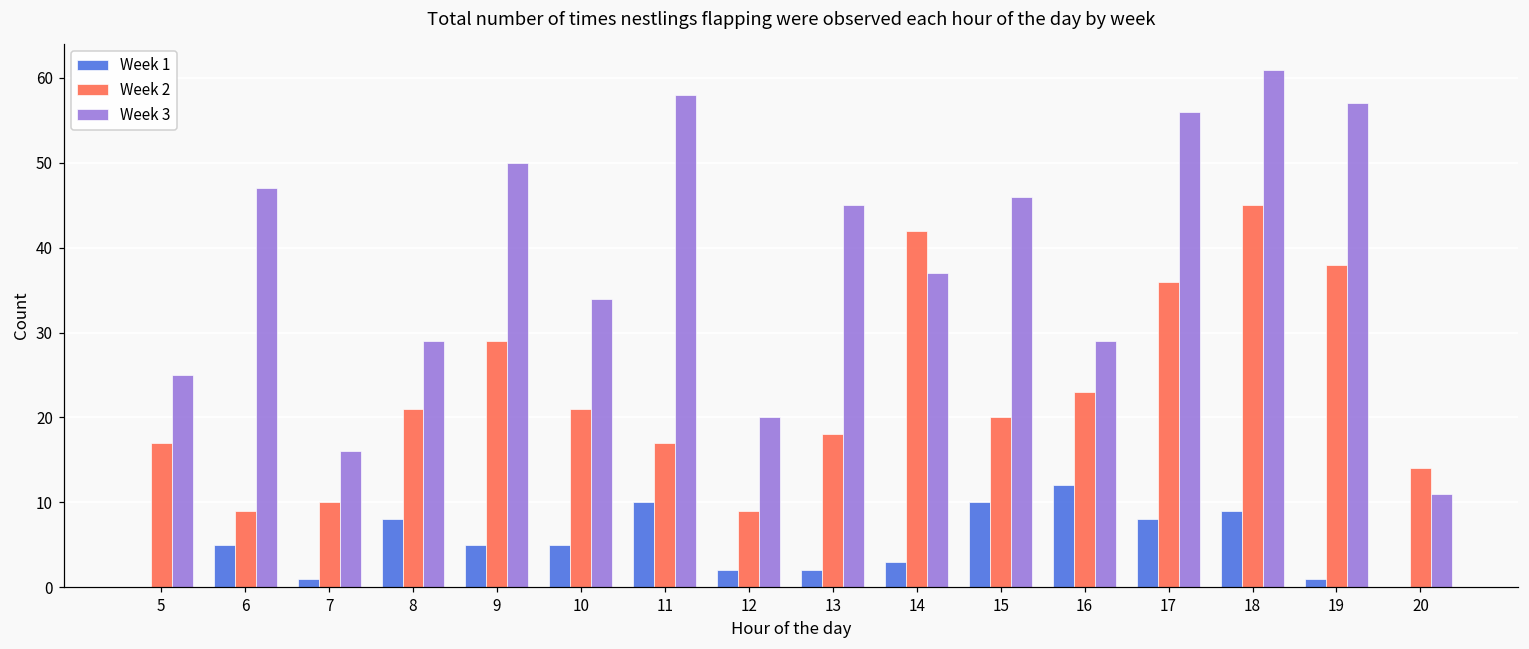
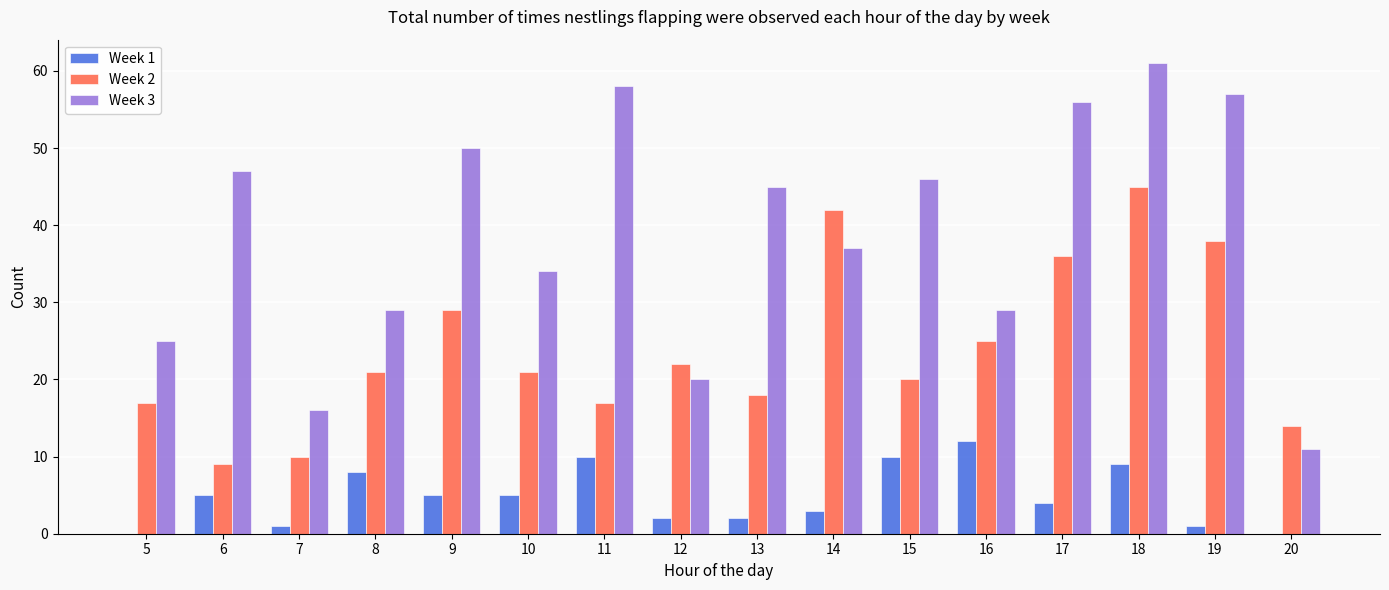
Week 2, 12: 9 -> 22
Week 2, 16: 23 -> 25
Week 1, 17: 8 -> 4
